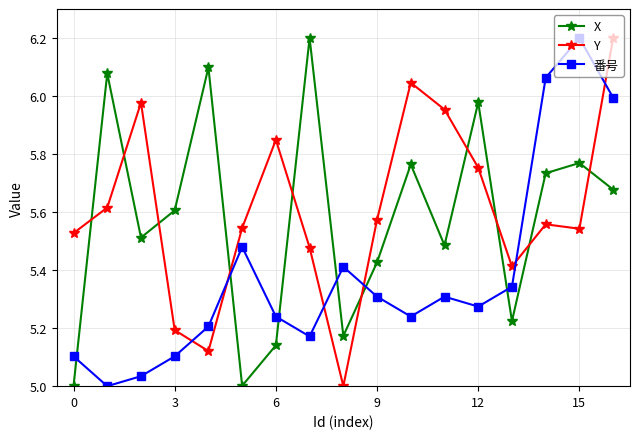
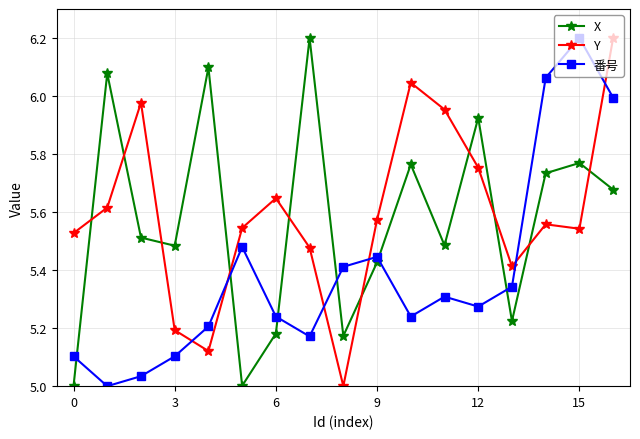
X, 3: 5.61 -> 5.48
X, 6: 5.14 -> 5.18
Y, 6: 5.85 -> 5.65
番号, 9: 5.31 -> 5.45
X, 12: 5.98 -> 5.92
